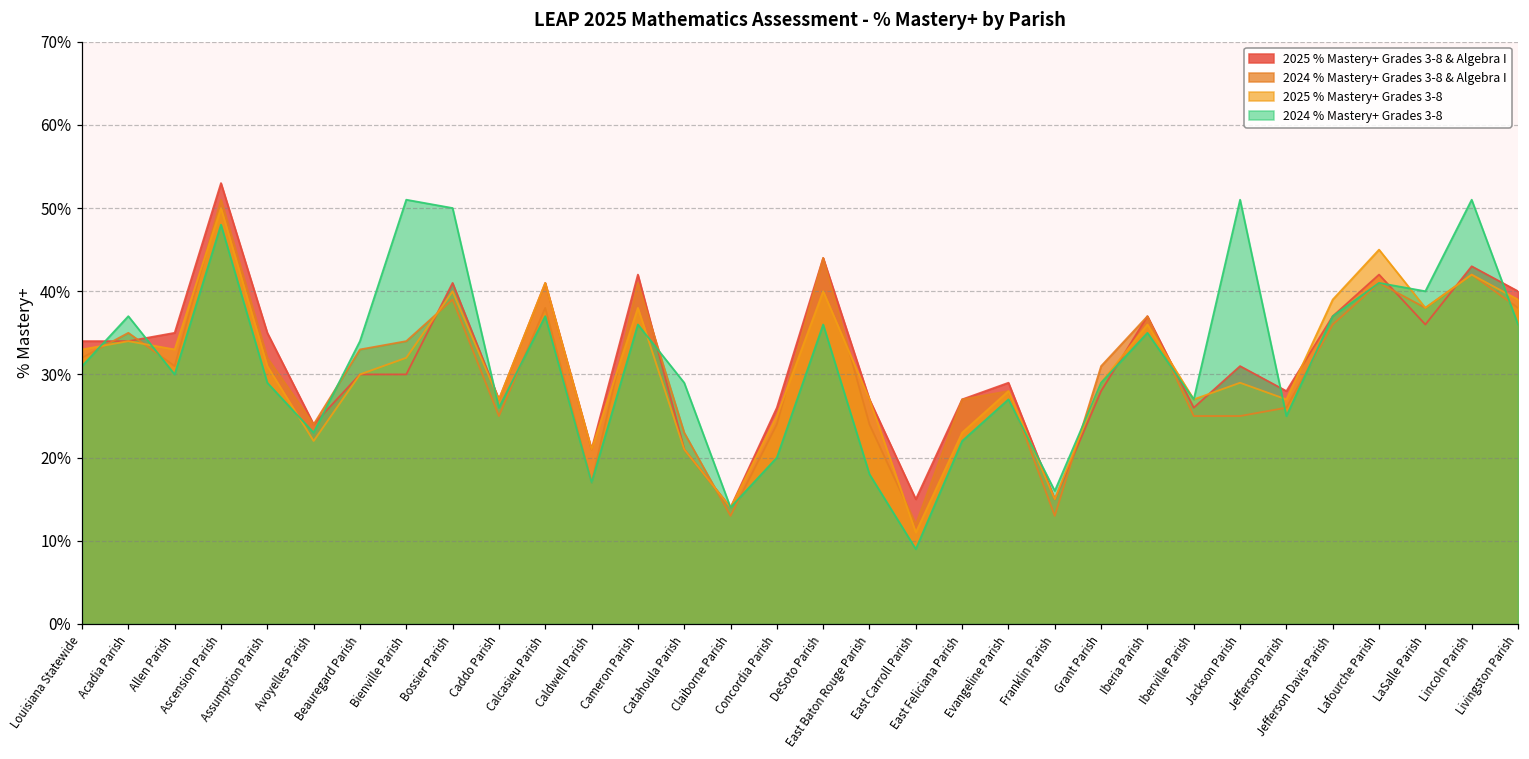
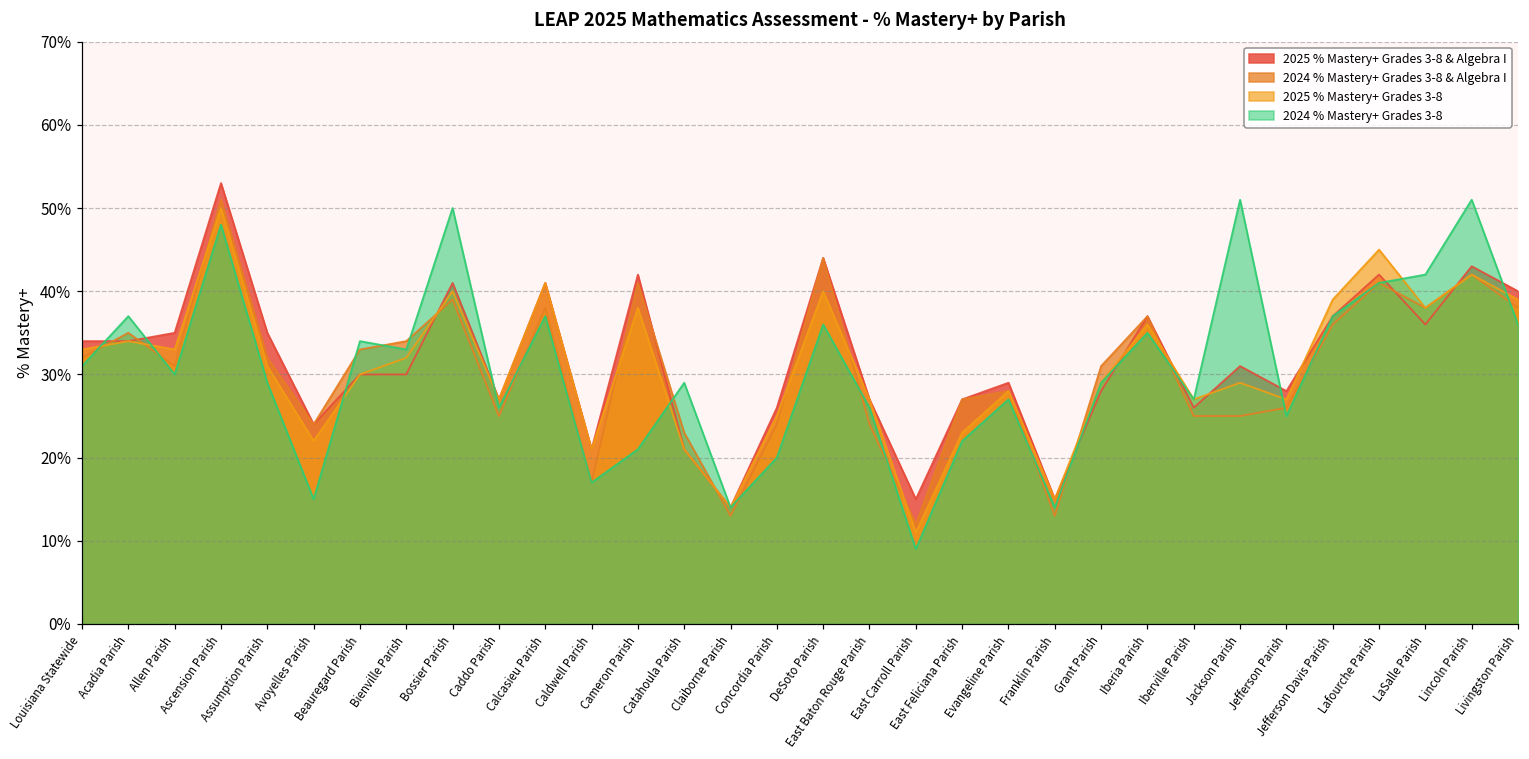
2024 % Mastery+ Grades 3-8, Avoyelles Parish: 23% -> 15%
2024 % Mastery+ Grades 3-8, Bienville Parish: 51% -> 33%
2024 % Mastery+ Grades 3-8, Cameron Parish: 36% -> 21%
2024 % Mastery+ Grades 3-8, East Baton Rouge Parish: 18% -> 26%
2024 % Mastery+ Grades 3-8, Franklin Parish: 16% -> 14%
2024 % Mastery+ Grades 3-8, LaSalle Parish: 40% -> 42%
